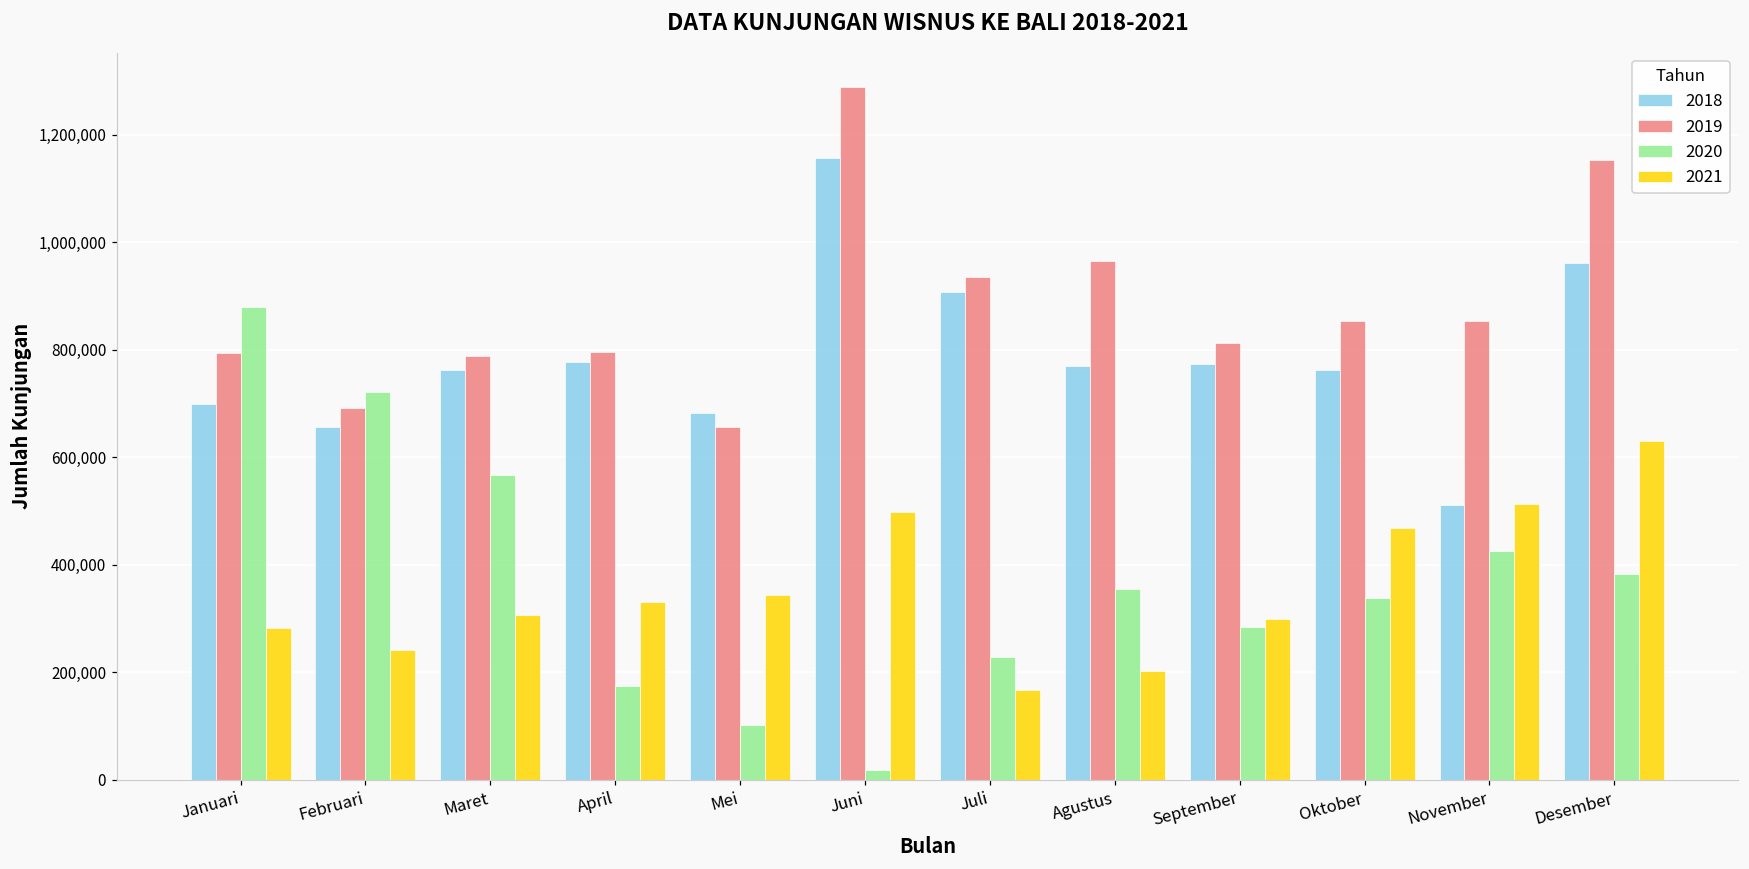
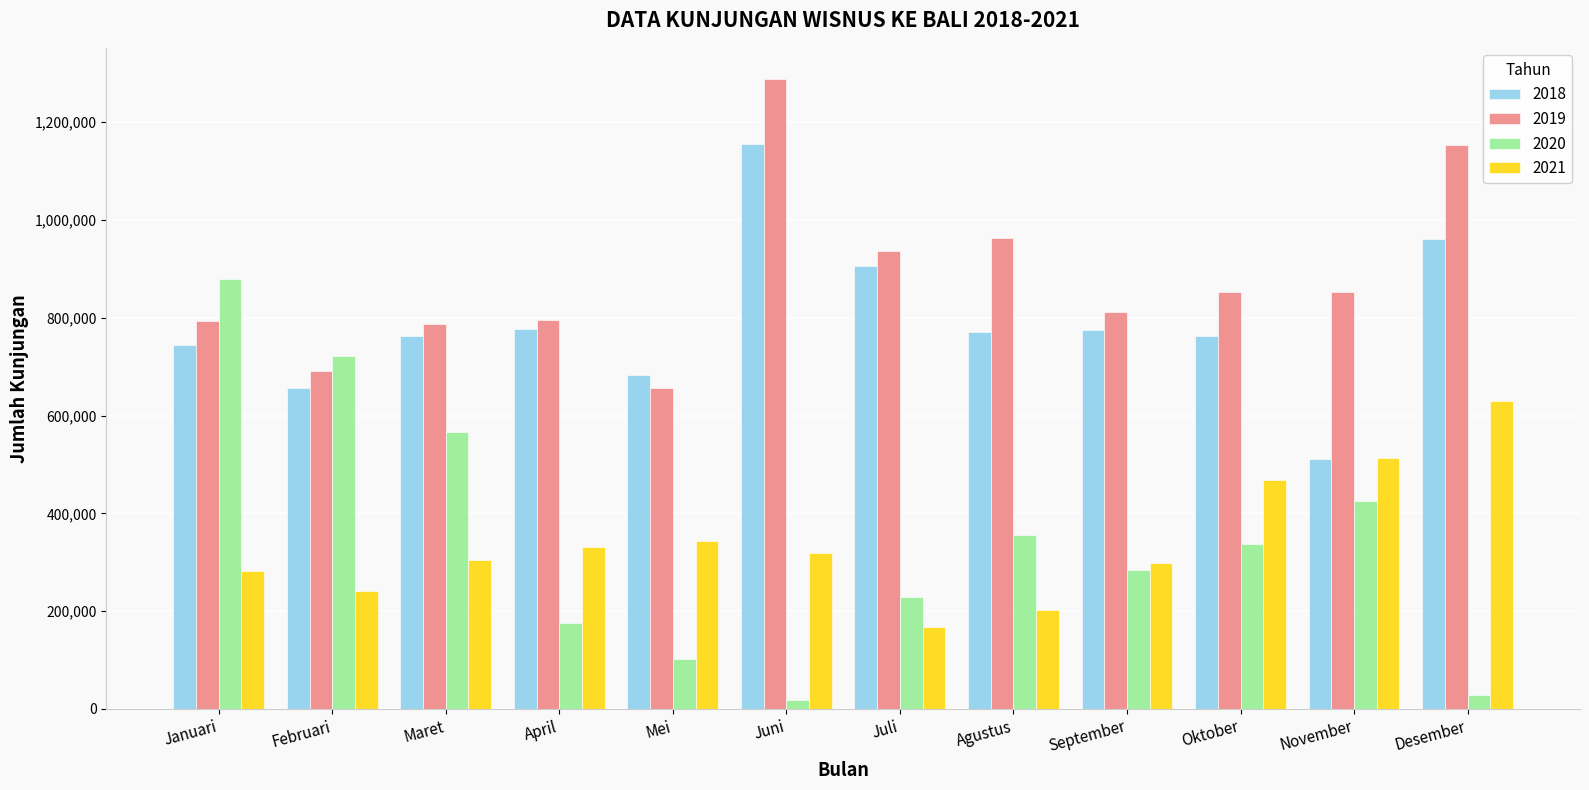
2018, Januari: 700,000 -> 740,000
2021, Juni: 500,000 -> 320,000
2020, Desember: 380,000 -> 30,000
